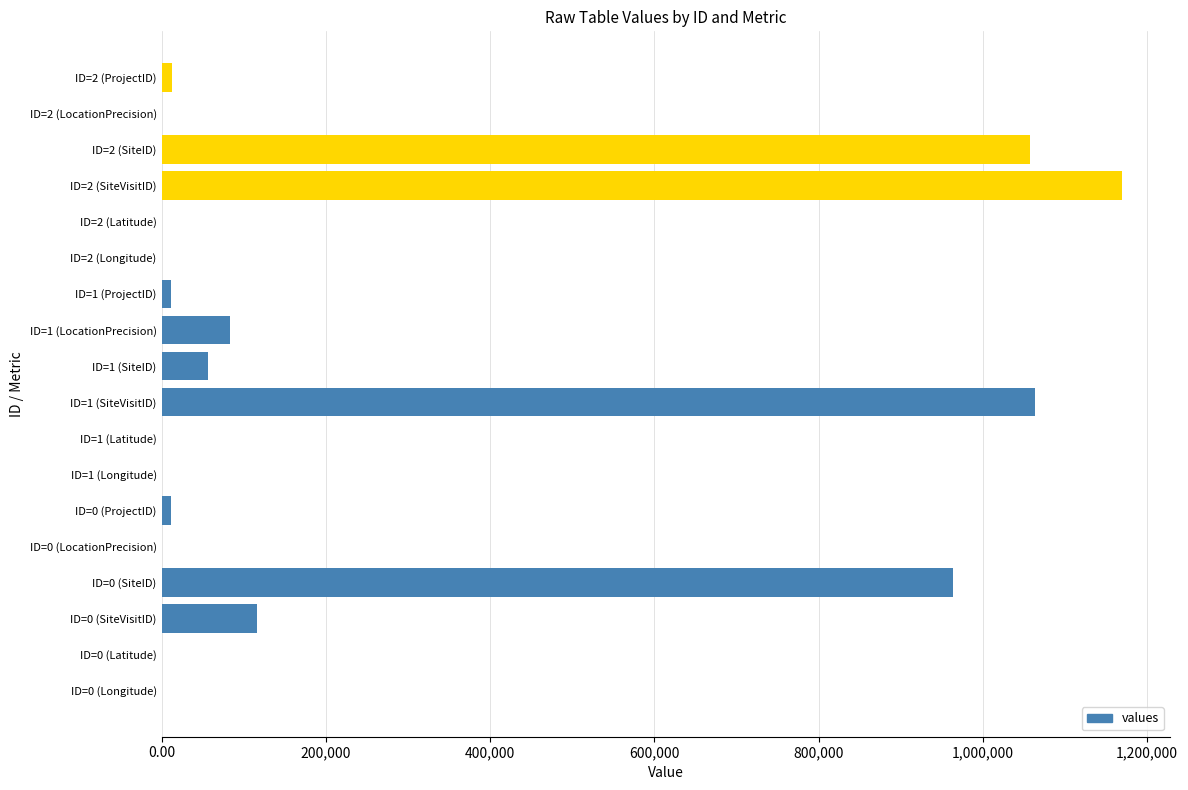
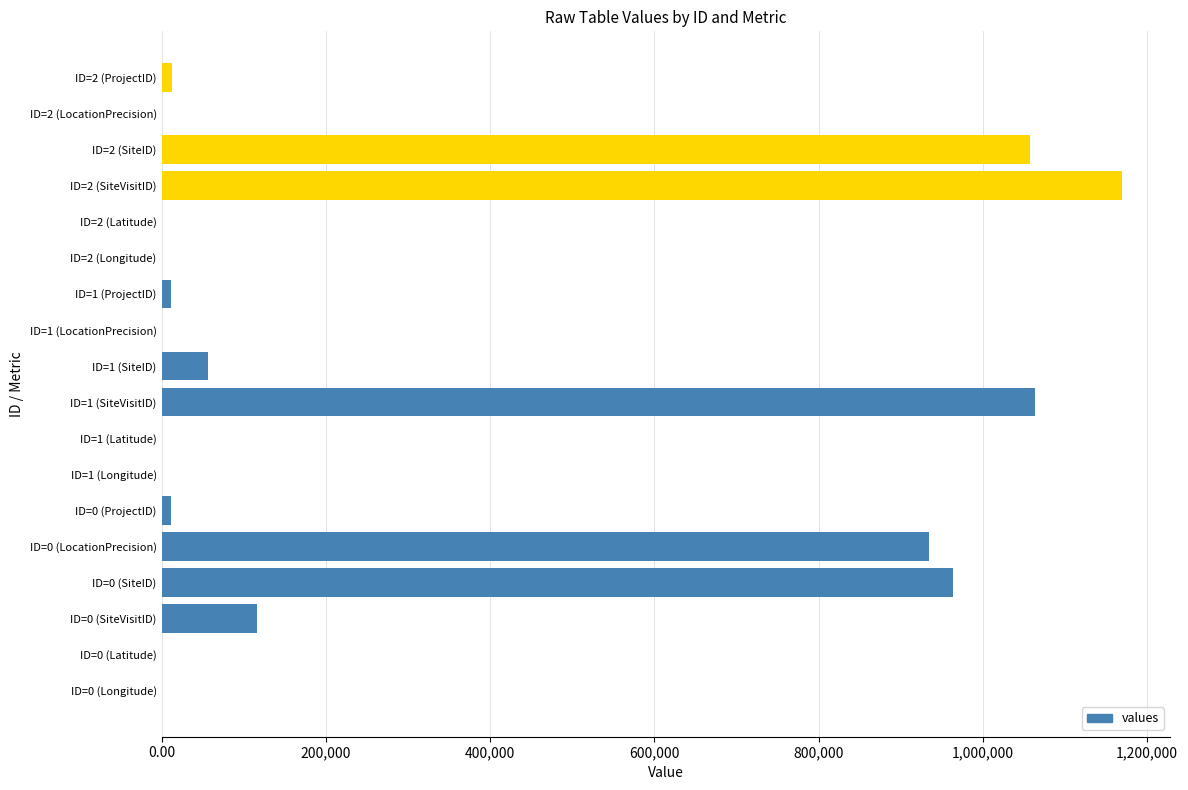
ID=1 (LocationPrecision): 80,000 -> 0
ID=0 (LocationPrecision): 0 -> 930,000
